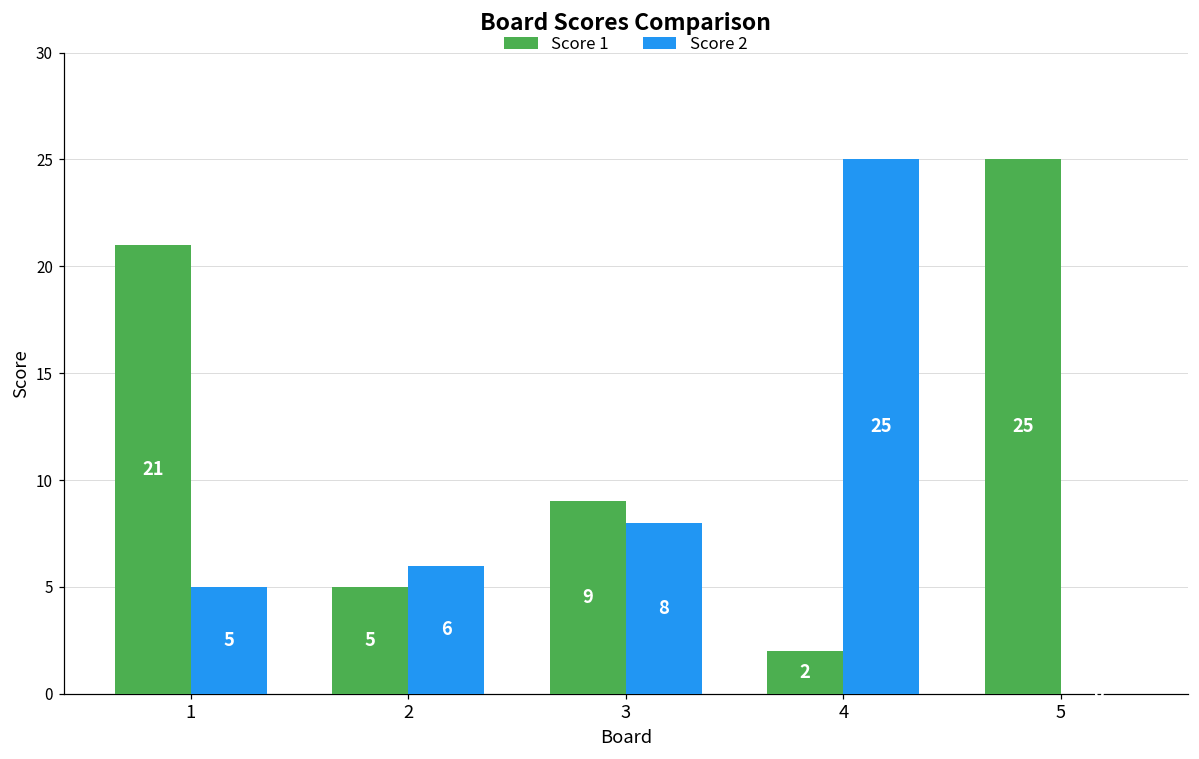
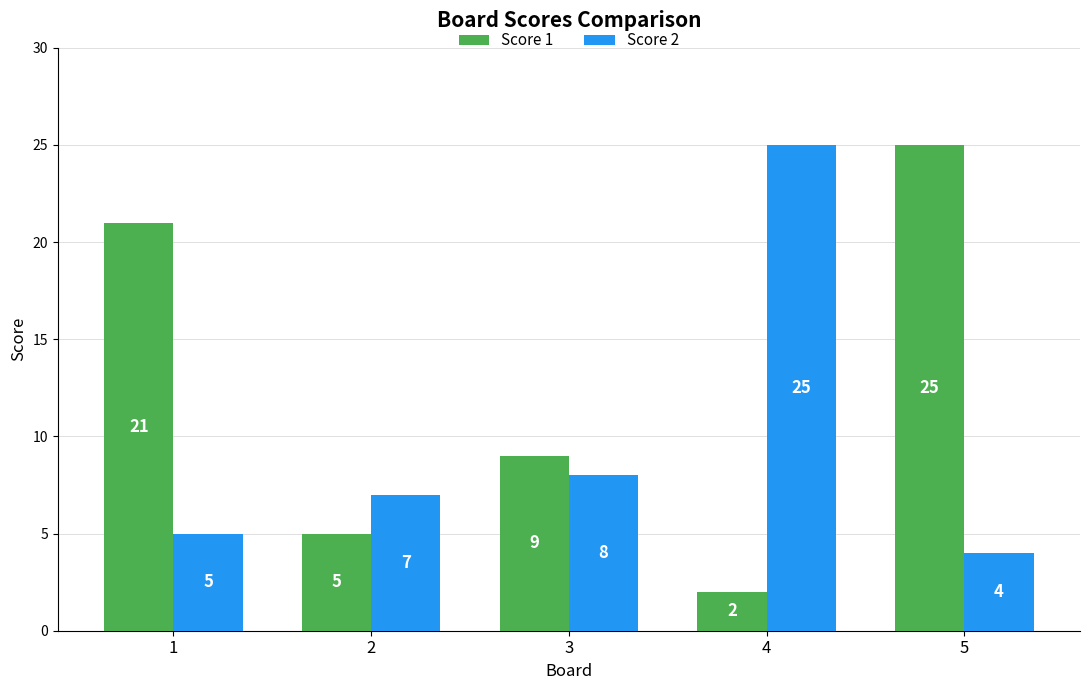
Score 2, 2: 6 -> 7
Score 2, 5: 0 -> 4
